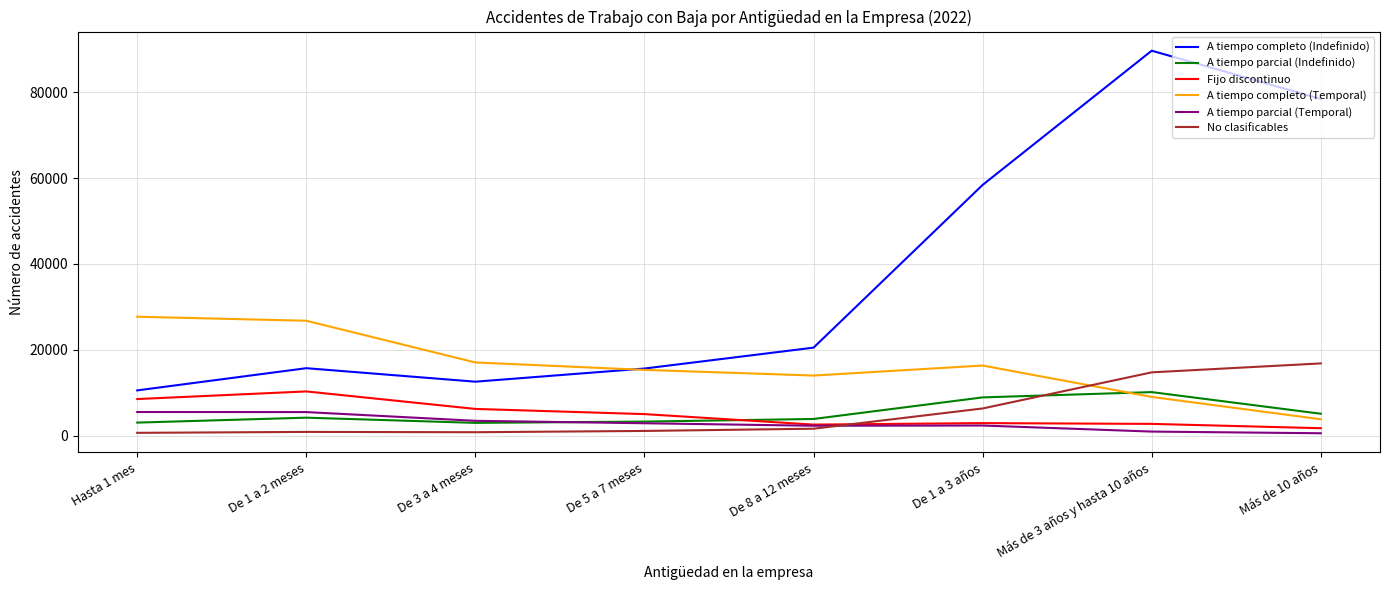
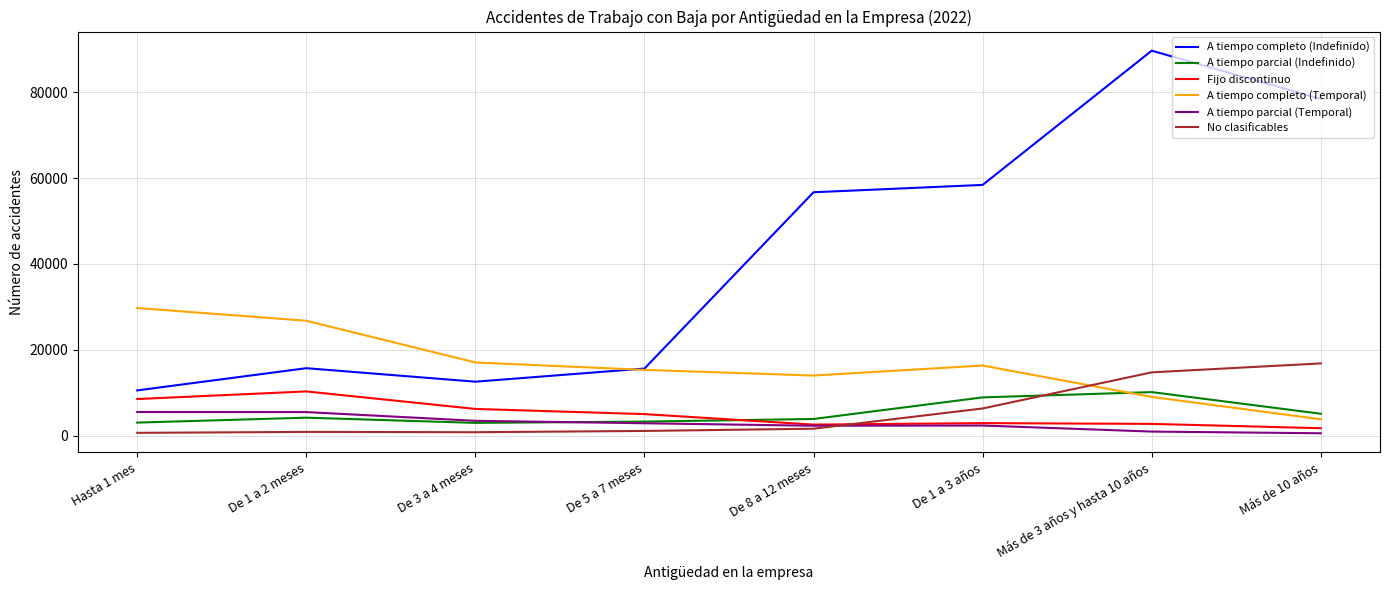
A tiempo completo (Temporal), Hasta 1 mes: 28000 -> 30000
A tiempo completo (Indefinido), De 8 a 12 meses: 21000 -> 57000
